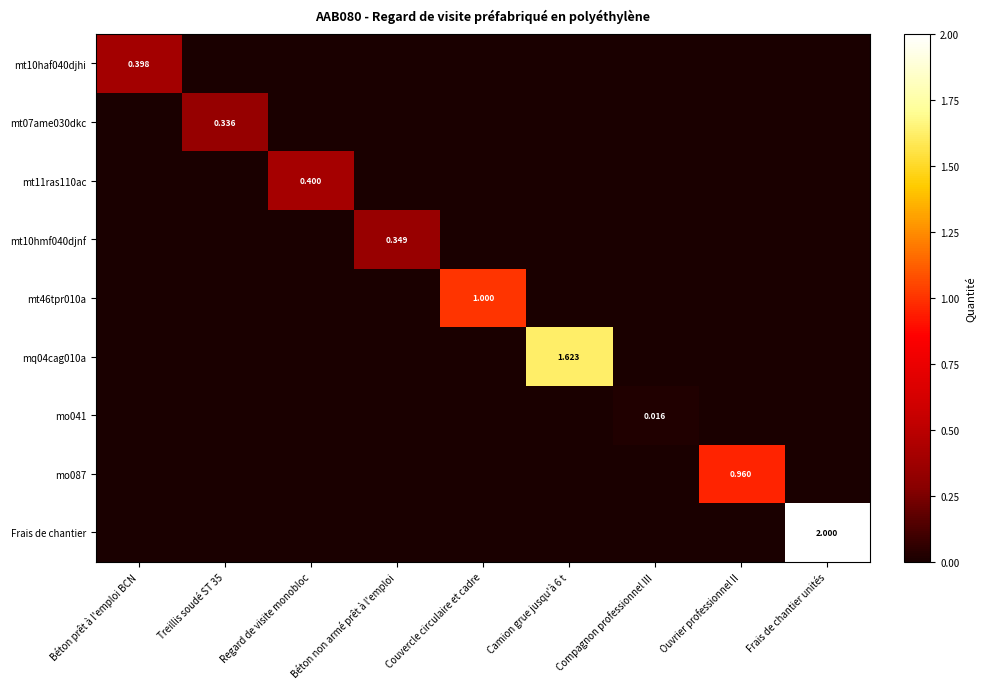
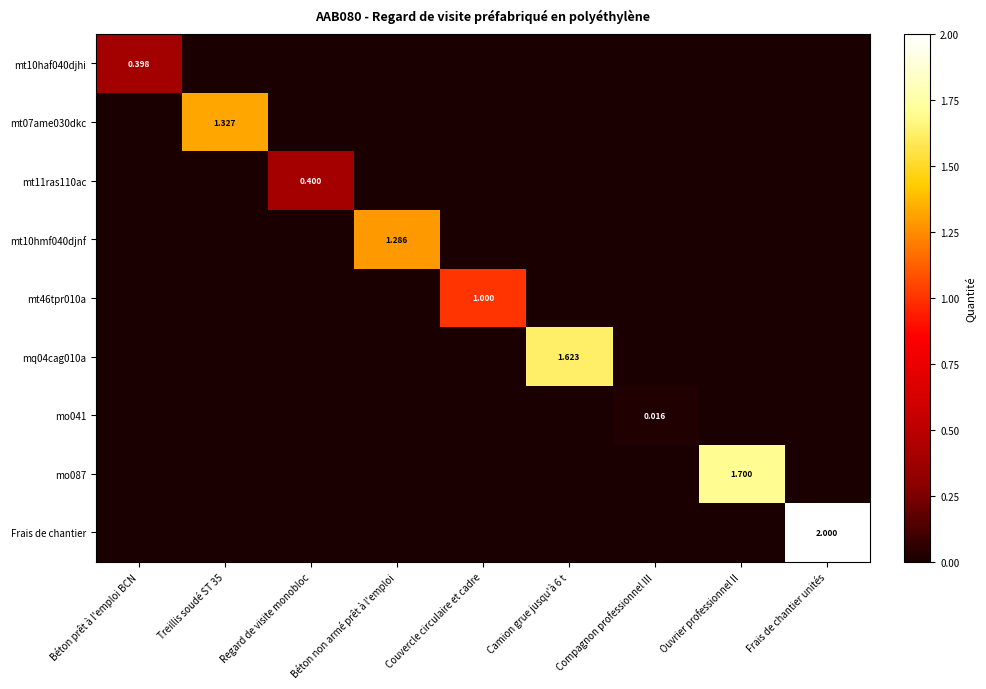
mt07ame030dkc, Treillis soudé ST 35: 0.336 -> 1.327
mt10hmf040djnf, Béton non armé prêt à l'emploi: 0.349 -> 1.286
mo087, Ouvrier professionnel II: 0.960 -> 1.700
